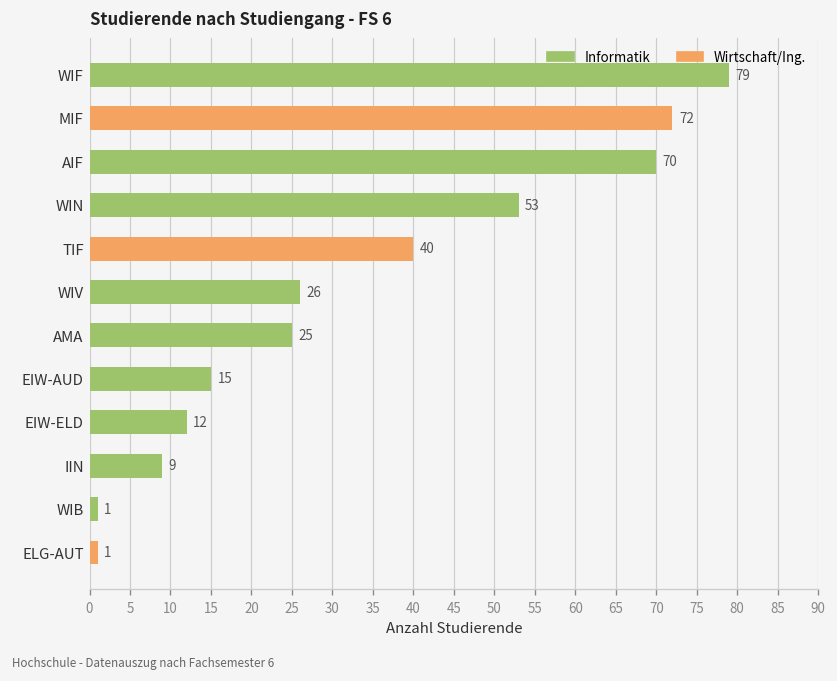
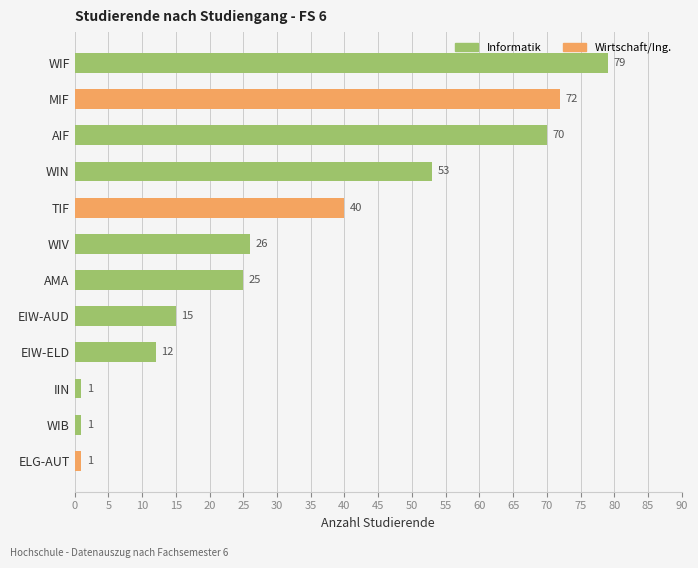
IIN: 9 -> 1
